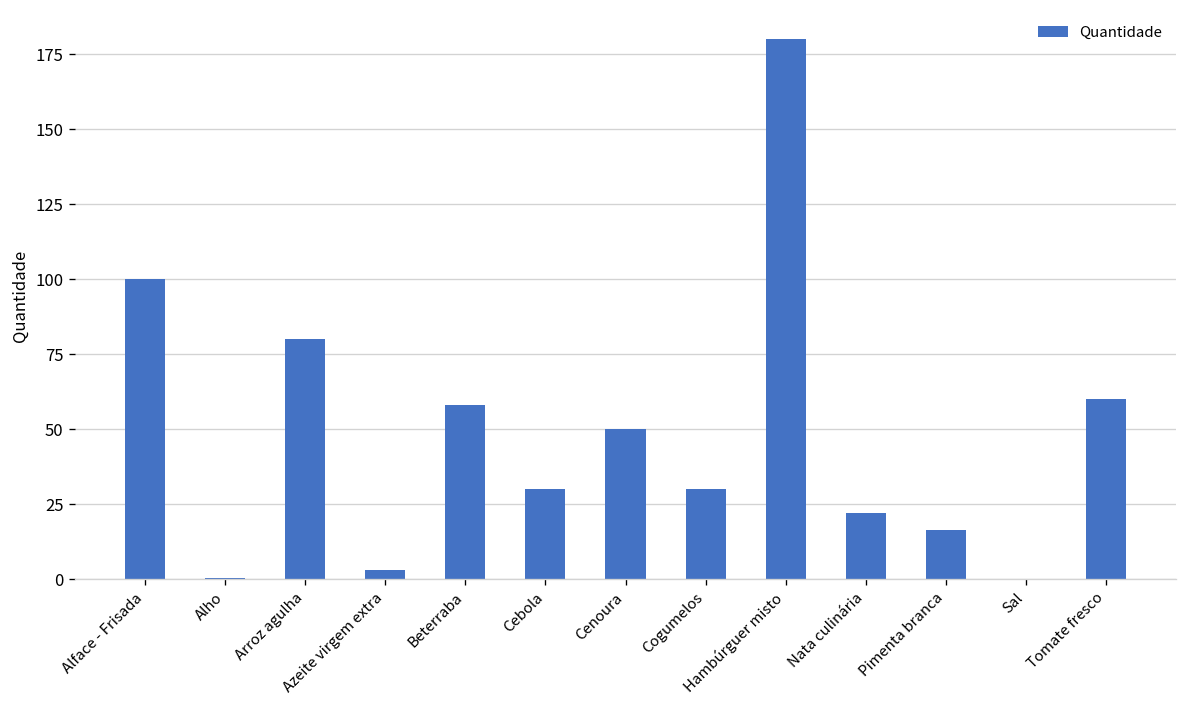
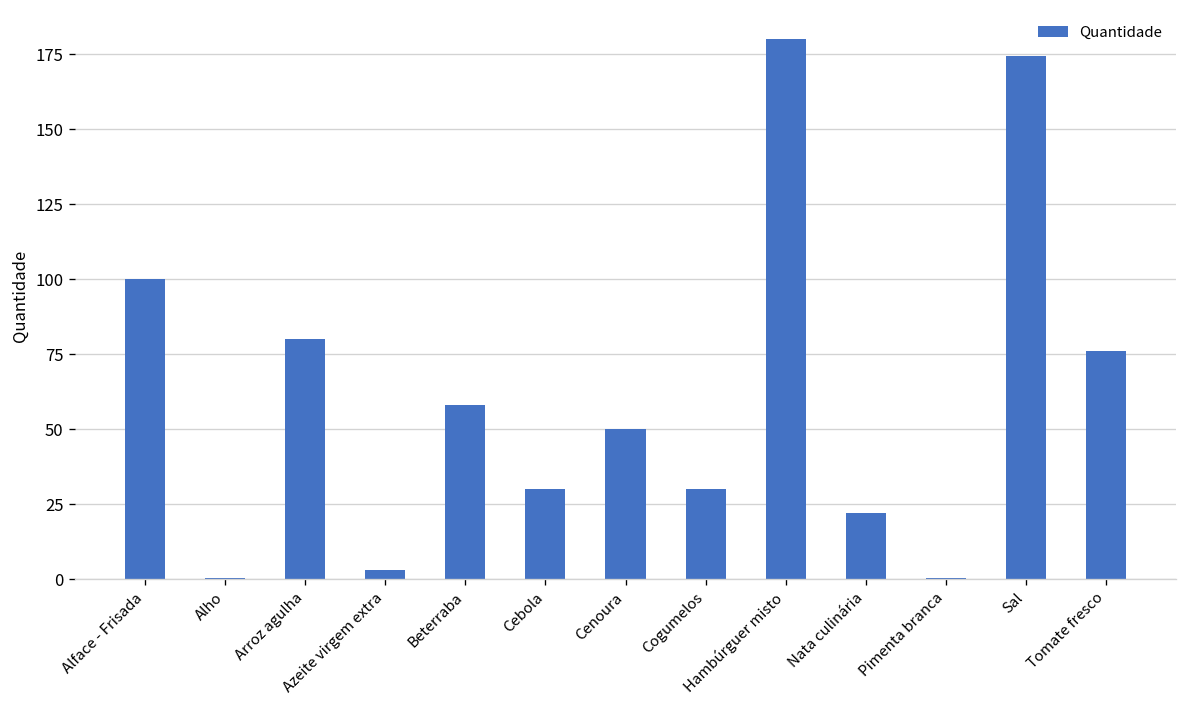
Pimenta branca: 16 -> 1
Sal: 0 -> 174
Tomate fresco: 60 -> 76
